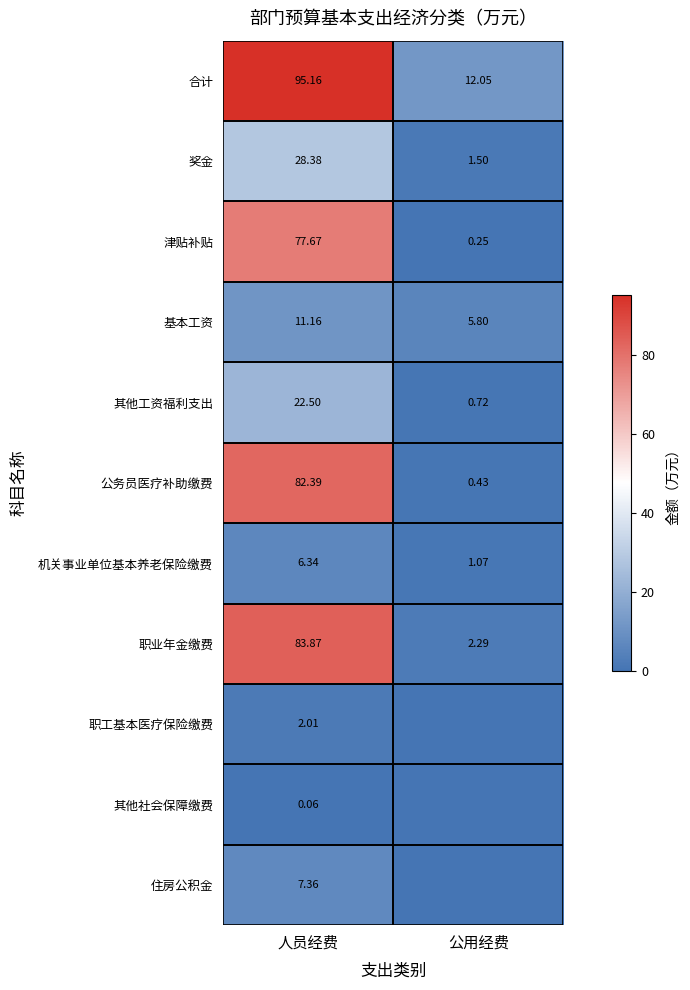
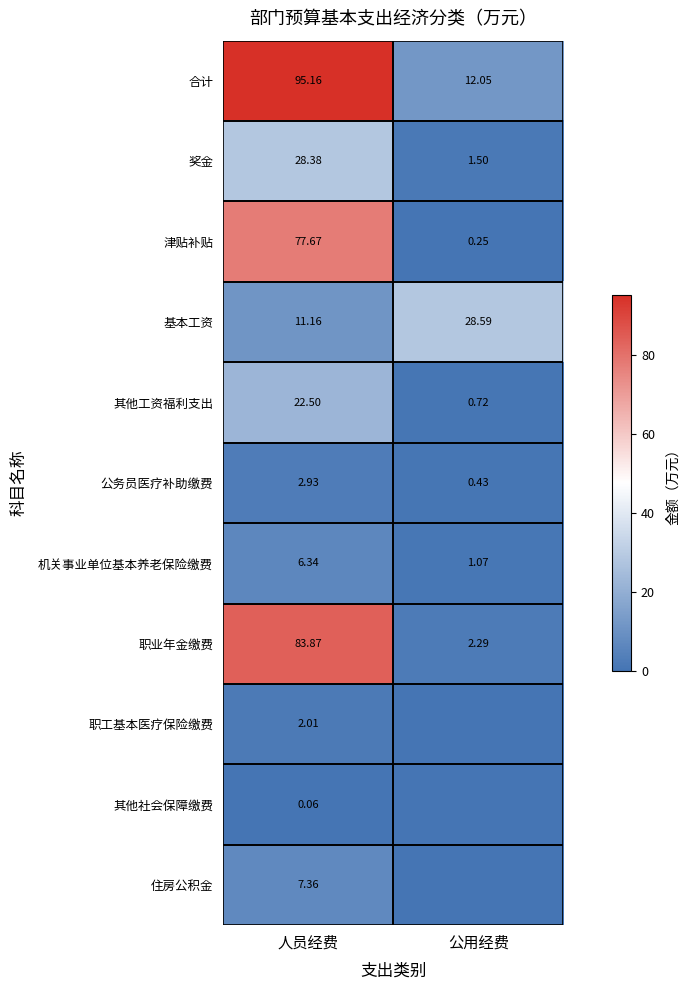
基本工资, 公用经费: 5.80 -> 28.59
公务员医疗补助缴费, 人员经费: 82.39 -> 2.93
